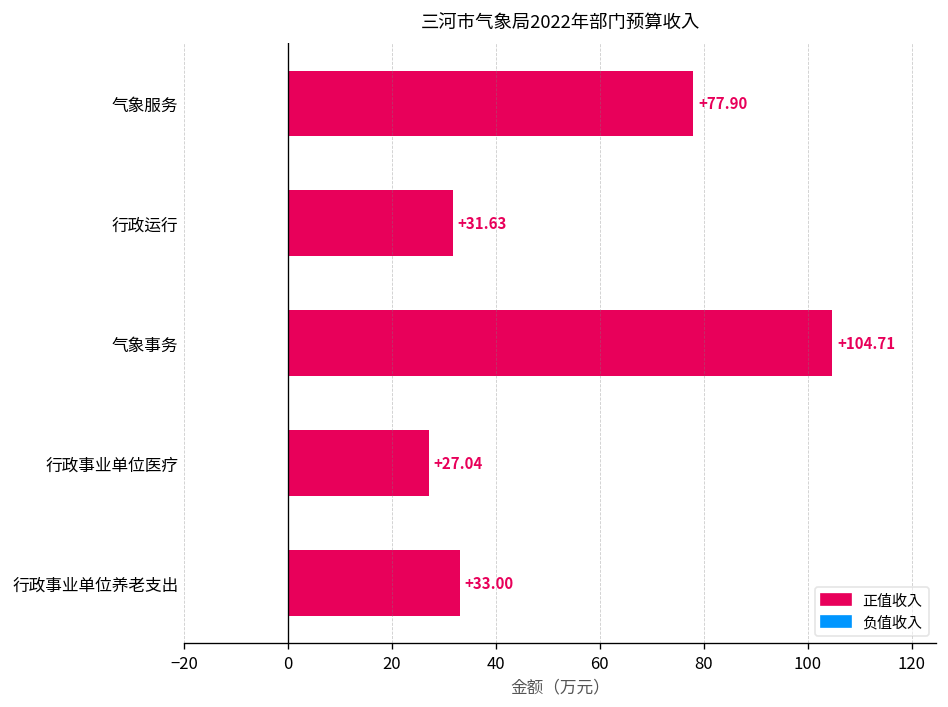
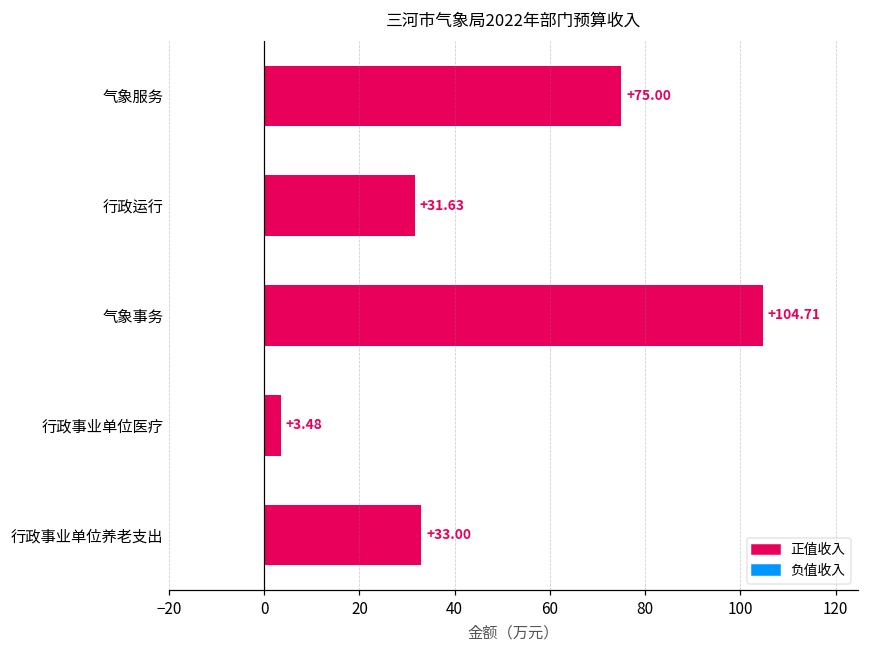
气象服务: +77.90 -> +75.00
行政事业单位医疗: +27.04 -> +3.48
